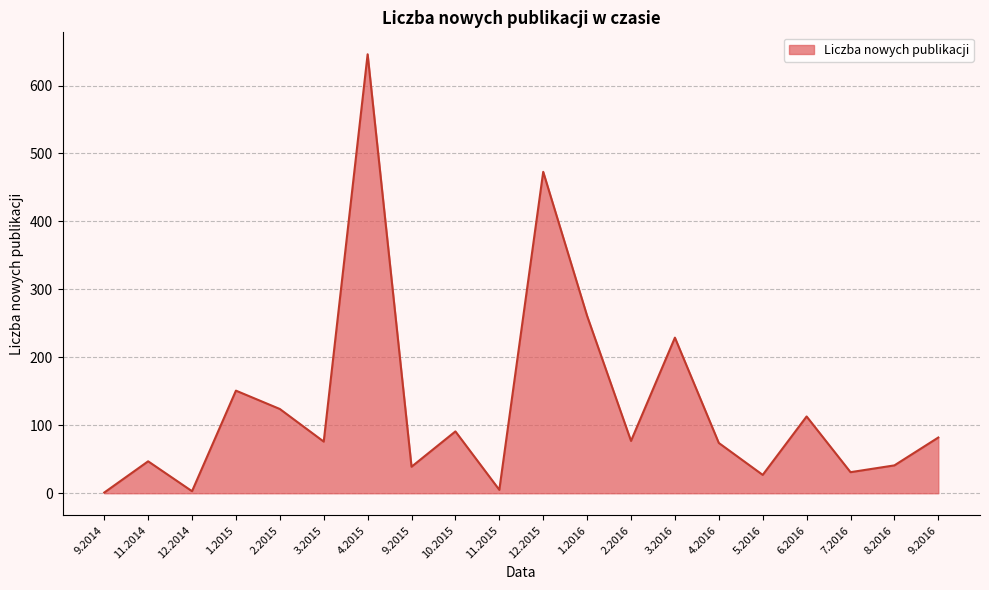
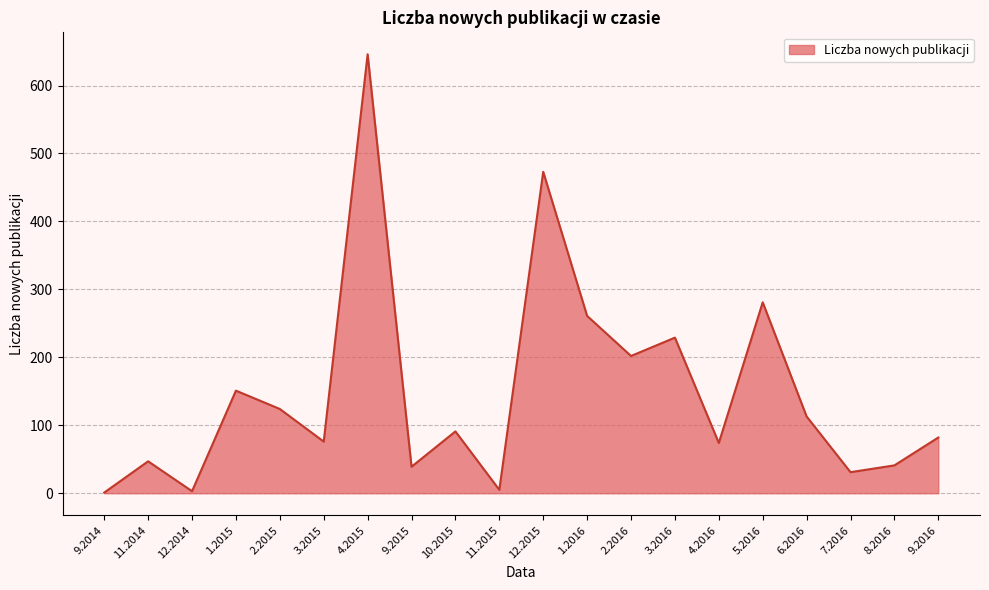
2.2016: 80 -> 200
5.2016: 30 -> 280
